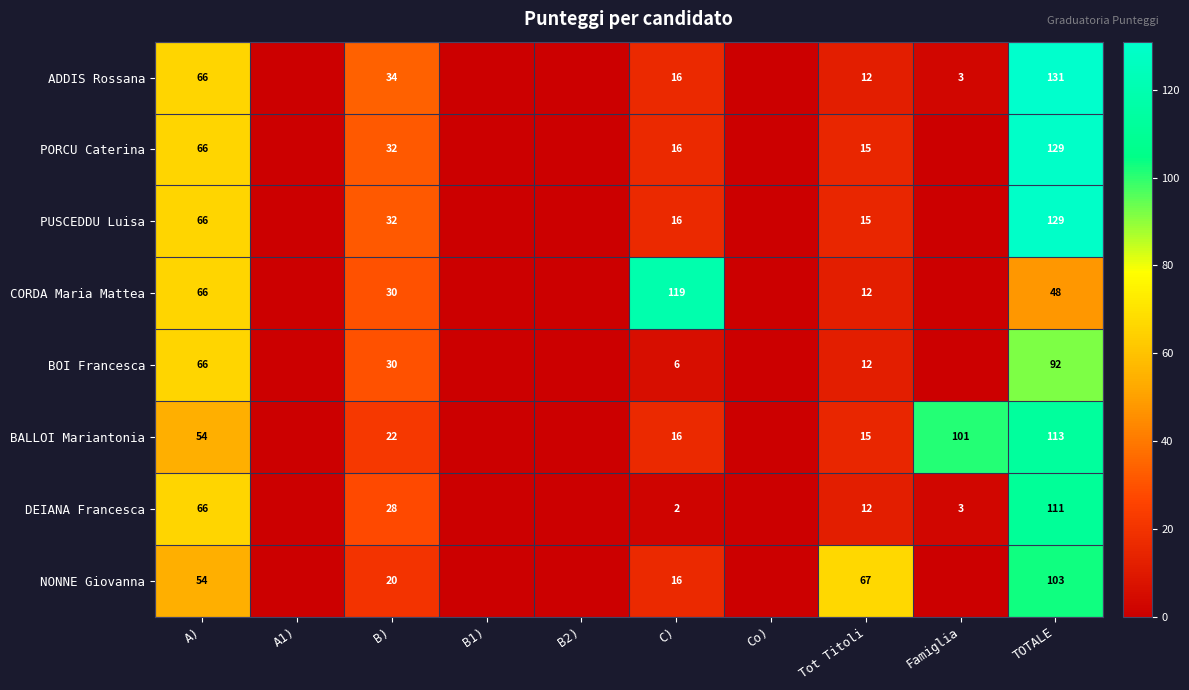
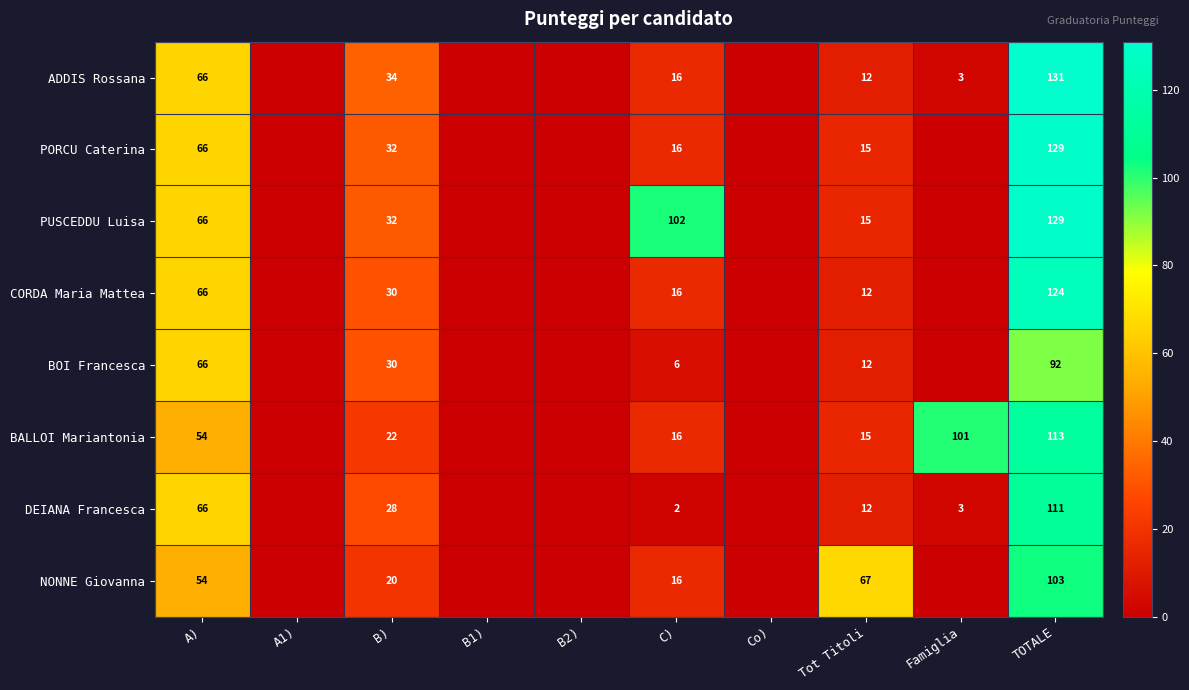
PUSCEDDU Luisa, C): 16 -> 102
CORDA Maria Mattea, C): 119 -> 16
CORDA Maria Mattea, TOTALE: 48 -> 124
